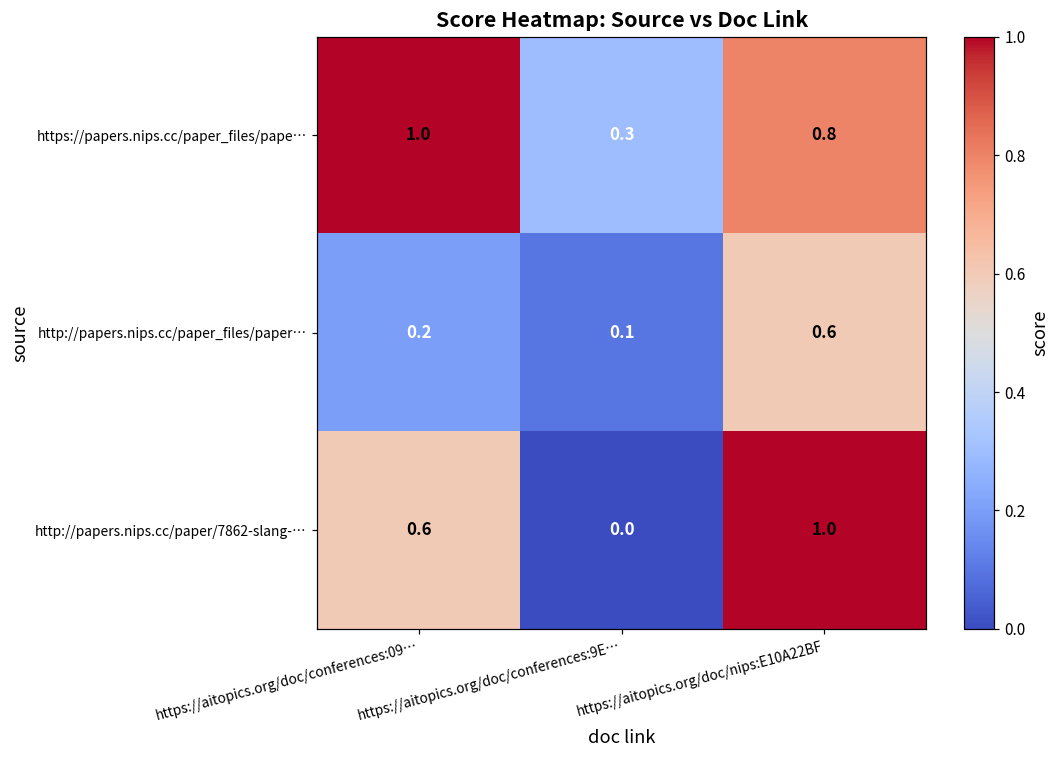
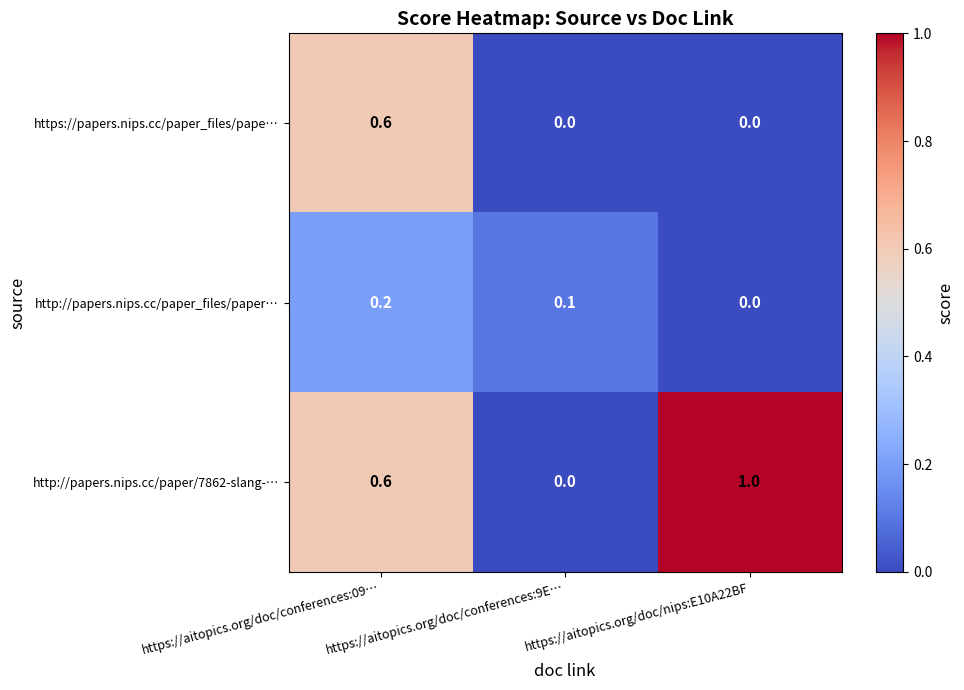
https://papers.nips.cc/paper_files/pape…, https://aitopics.org/doc/conferences:09…: 1.0 -> 0.6
https://papers.nips.cc/paper_files/pape…, https://aitopics.org/doc/conferences:9E…: 0.3 -> 0.0
https://papers.nips.cc/paper_files/pape…, https://aitopics.org/doc/nips:E10A22BF: 0.8 -> 0.0
http://papers.nips.cc/paper_files/paper…, https://aitopics.org/doc/nips:E10A22BF: 0.6 -> 0.0
